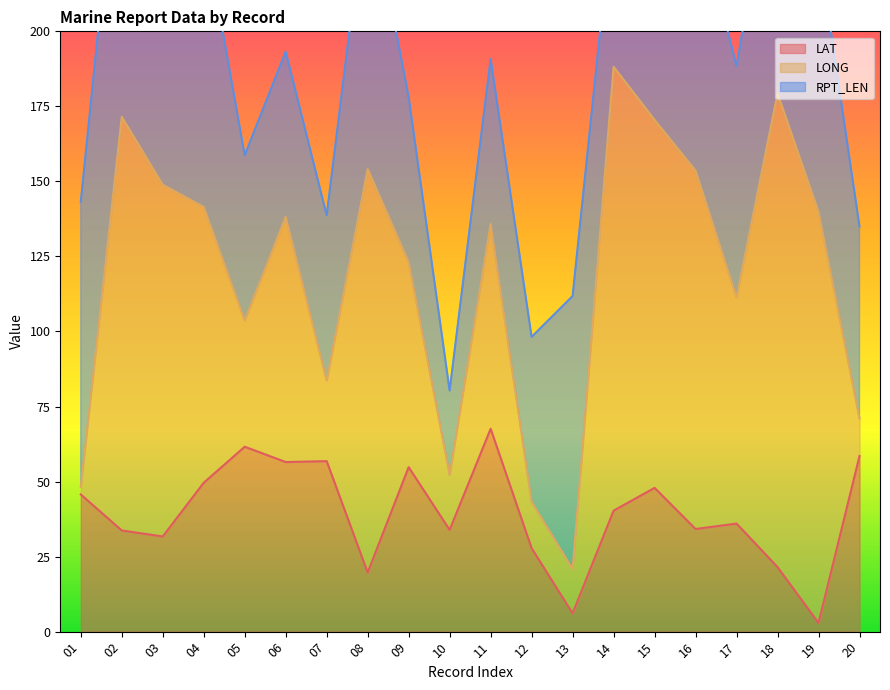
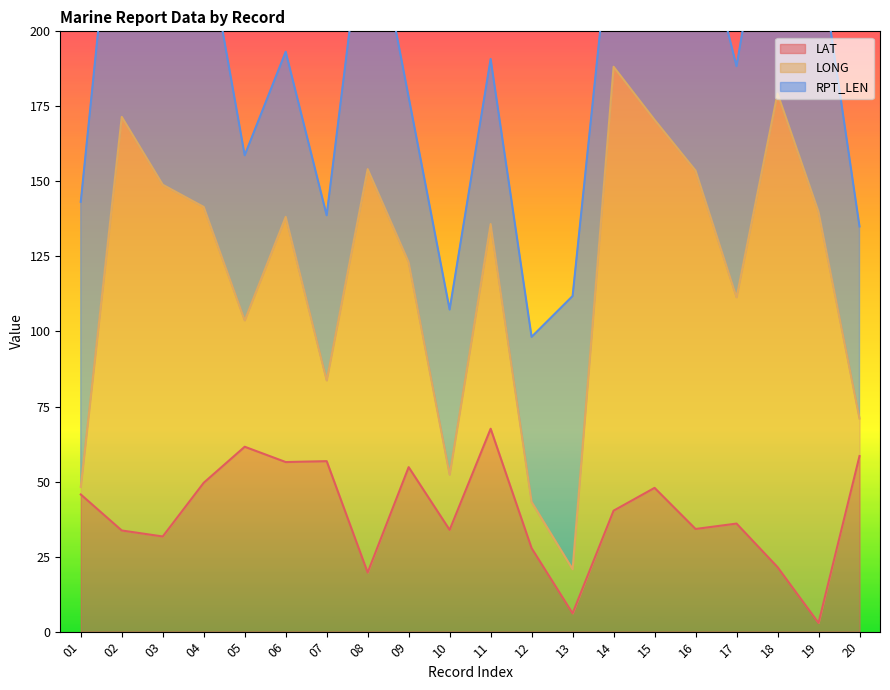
RPT_LEN, 10: 28 -> 55
